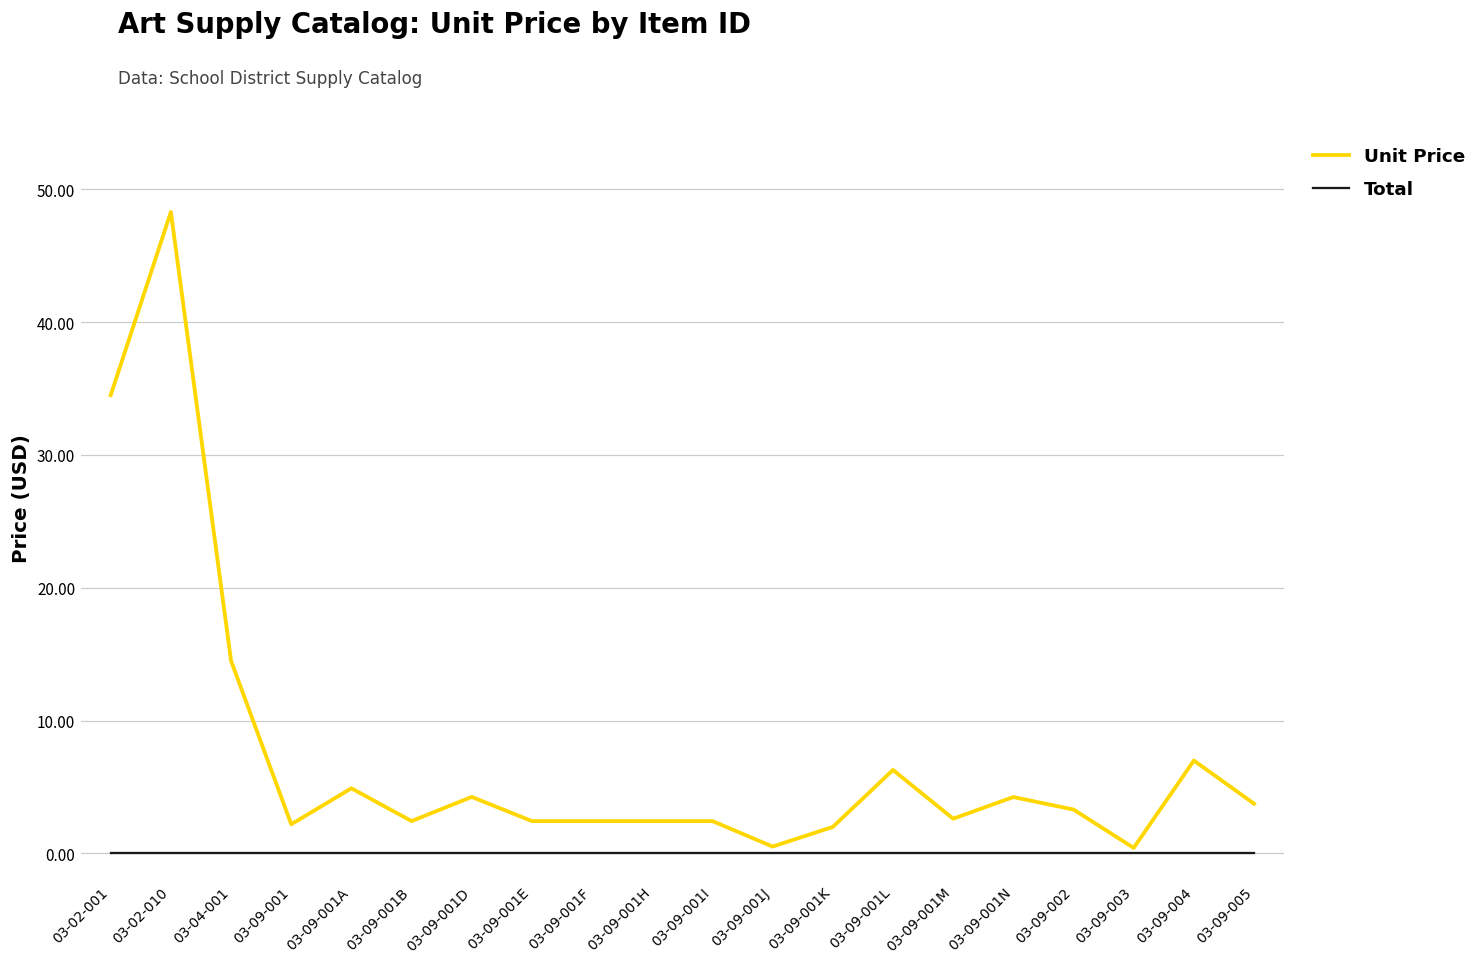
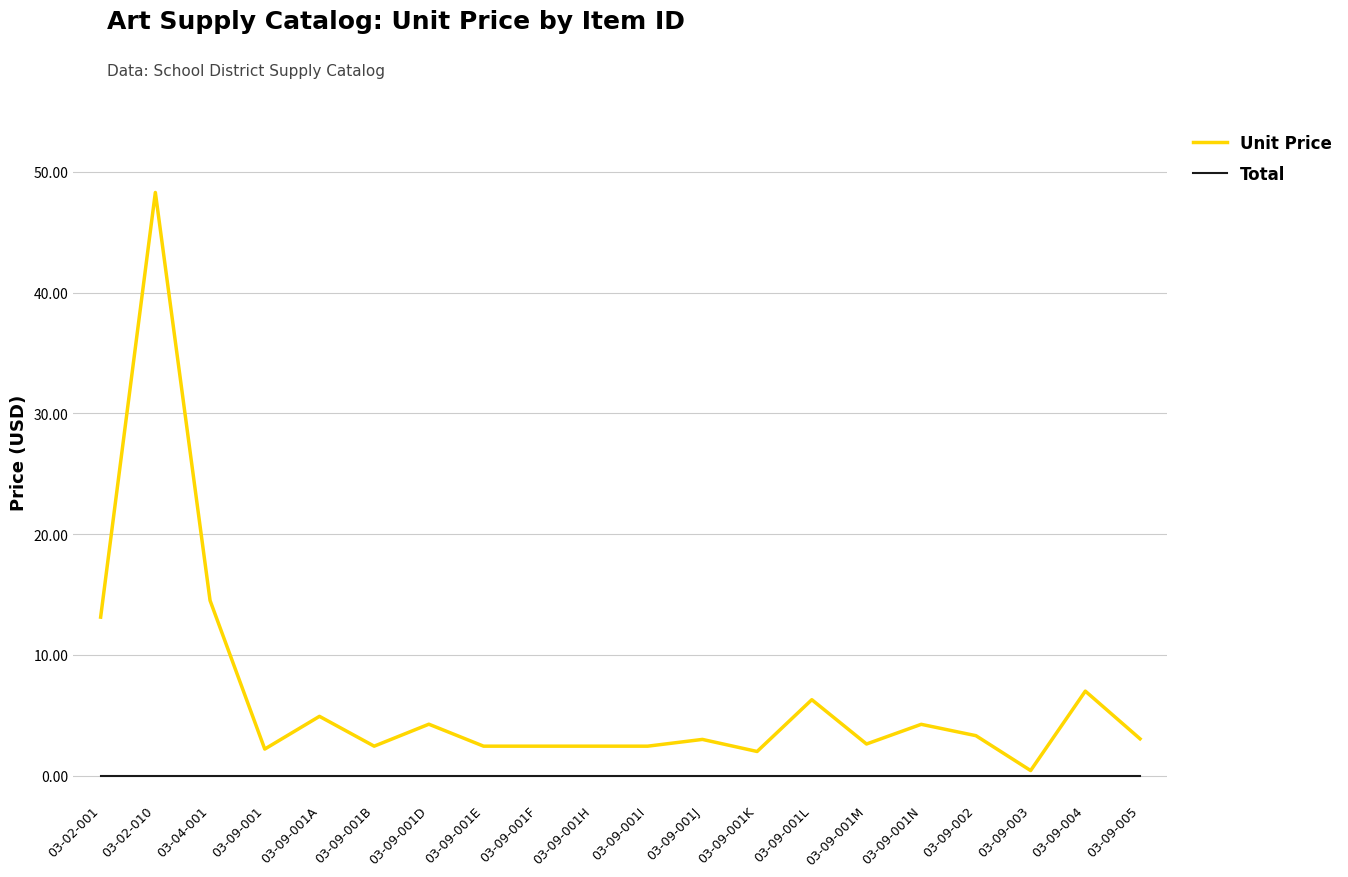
Unit Price, 03-02-001: 34.5 -> 13.1
Unit Price, 03-09-001J: 0.5 -> 3.0
Unit Price, 03-09-005: 3.7 -> 3.0
